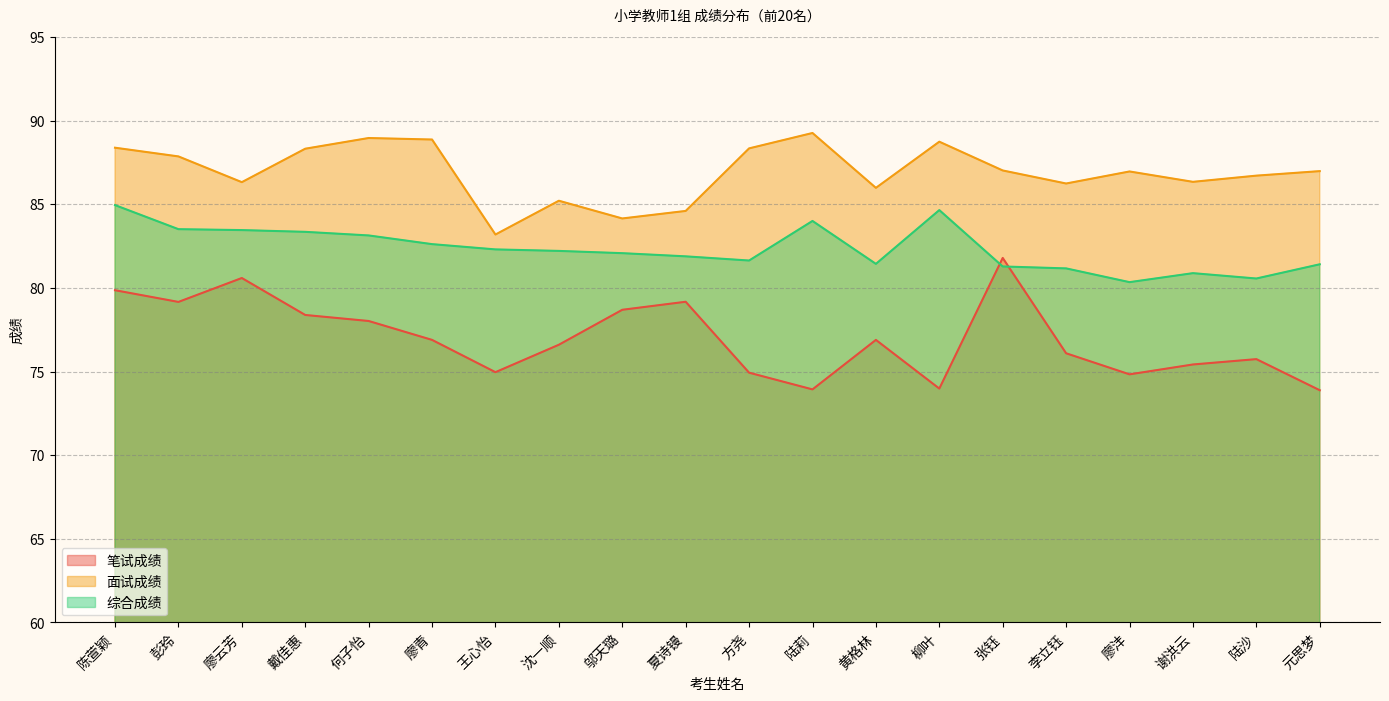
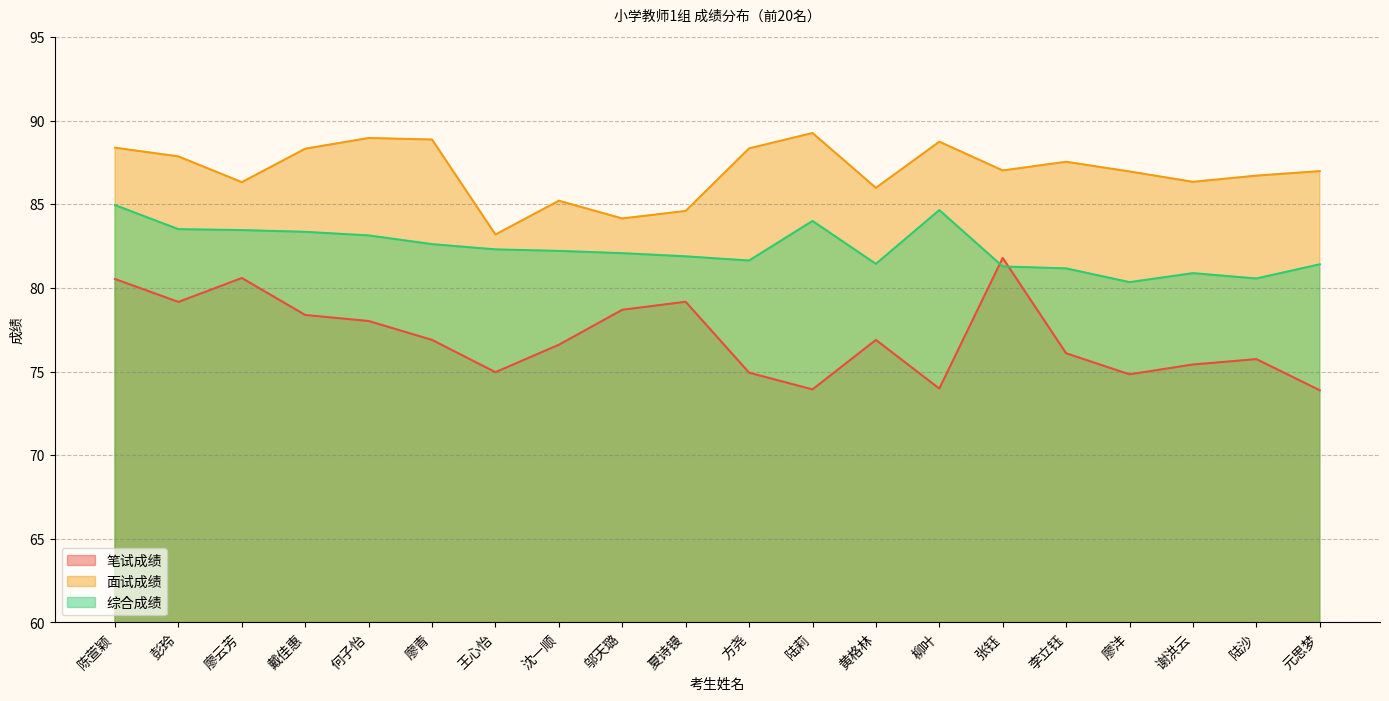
笔试成绩, 陈萱颖: 79.9 -> 80.5
面试成绩, 李立钰: 86.2 -> 87.5
